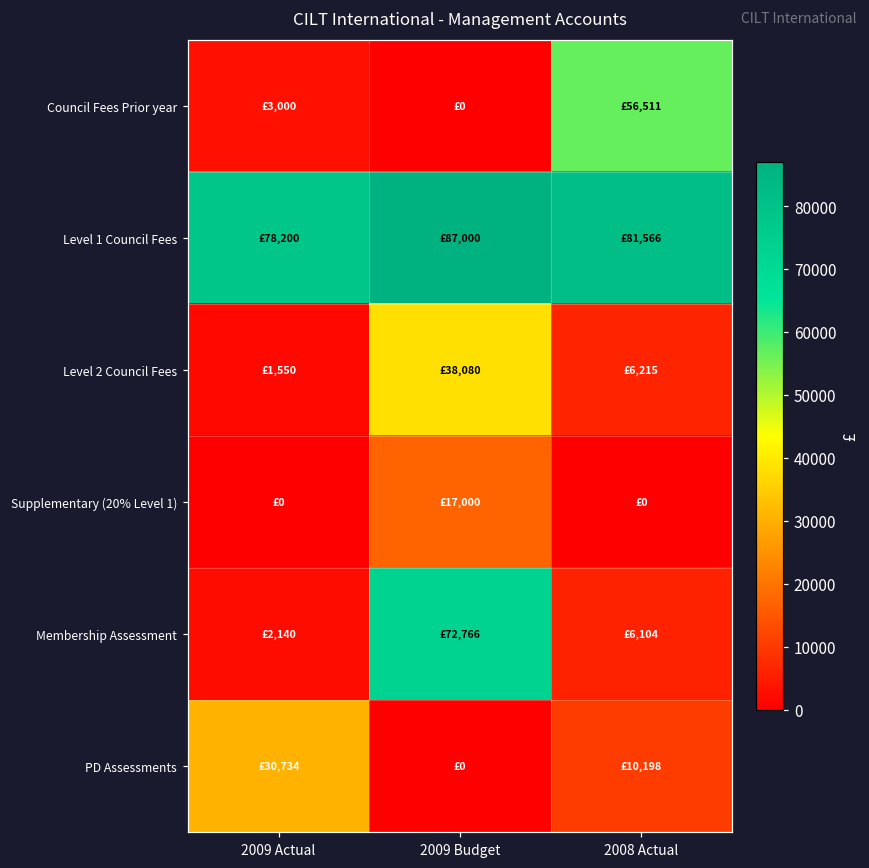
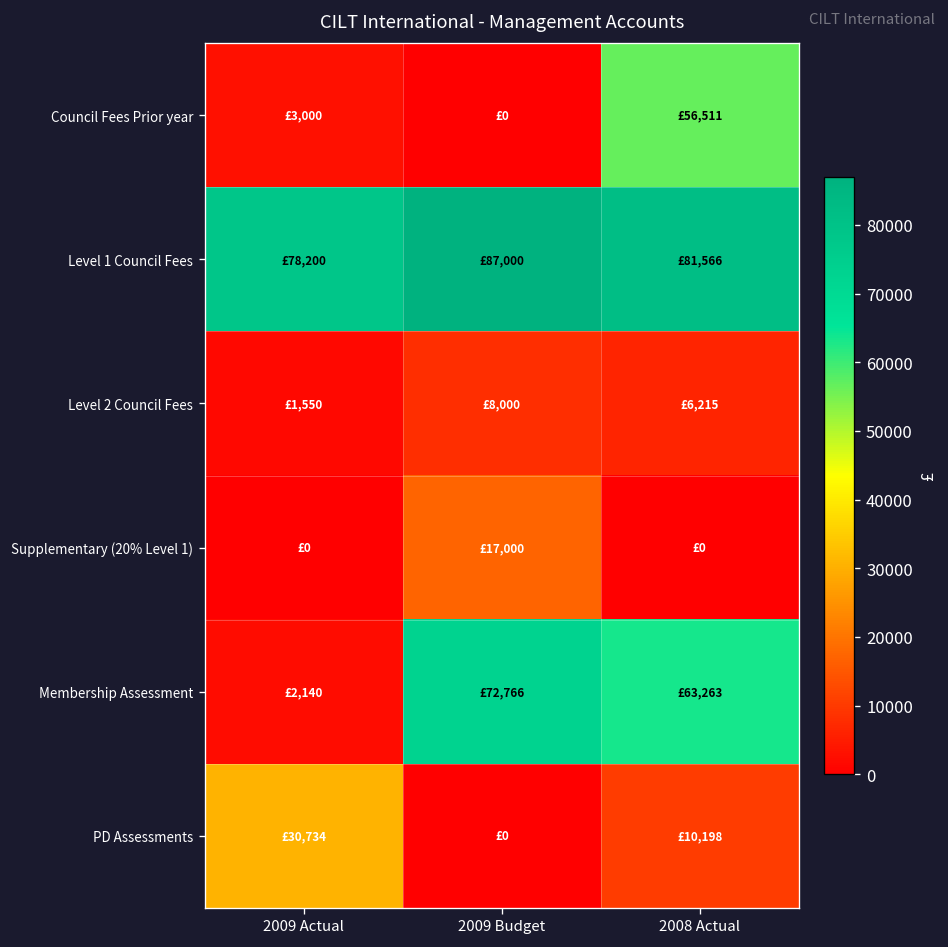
Level 2 Council Fees, 2009 Budget: £38,080 -> £8,000
Membership Assessment, 2008 Actual: £6,104 -> £63,263
